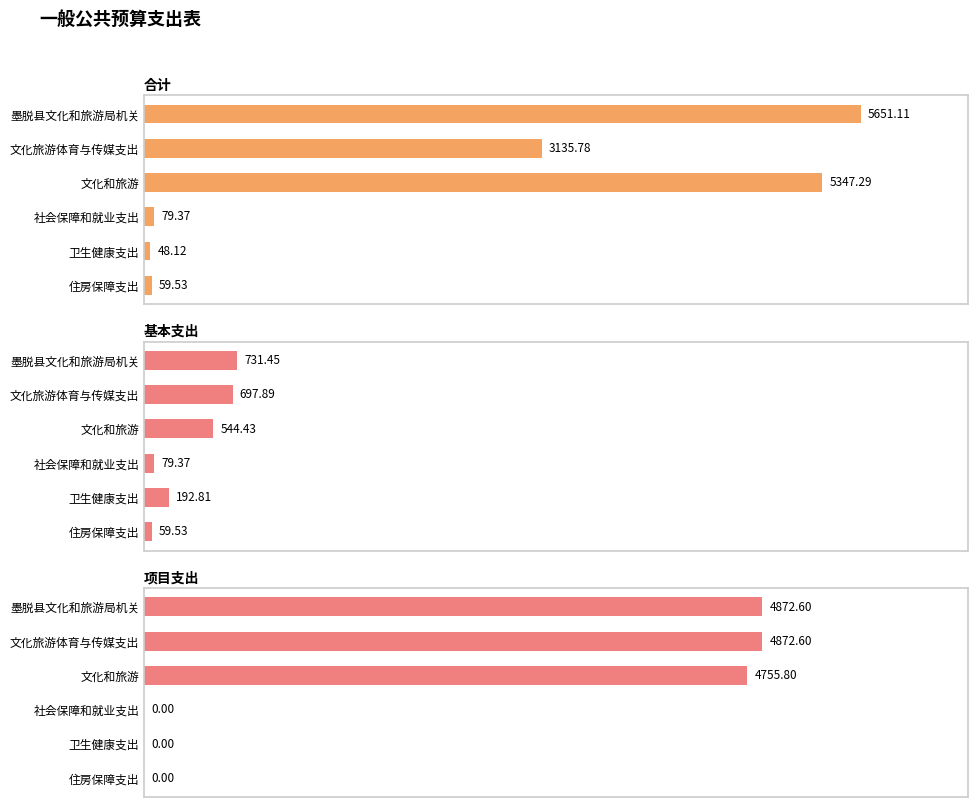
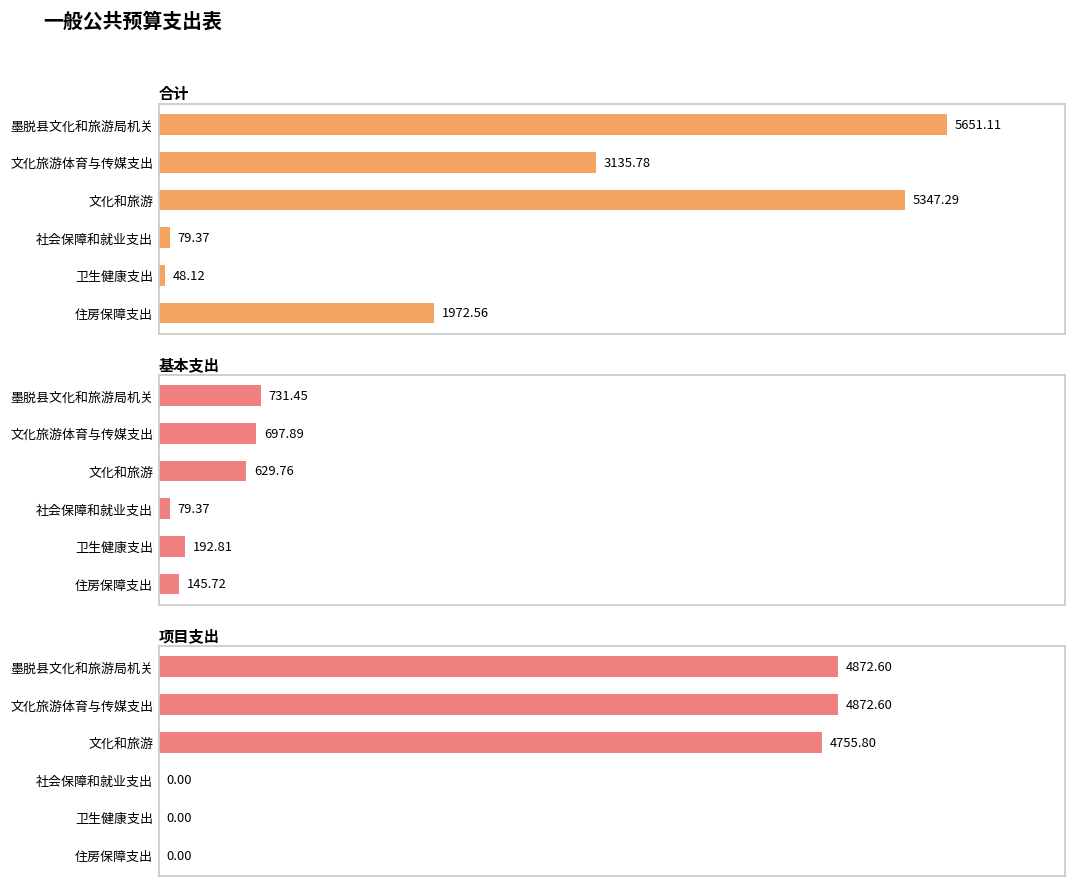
合计, 住房保障支出: 59.53 -> 1972.56
基本支出, 文化和旅游: 544.43 -> 629.76
基本支出, 住房保障支出: 59.53 -> 145.72
